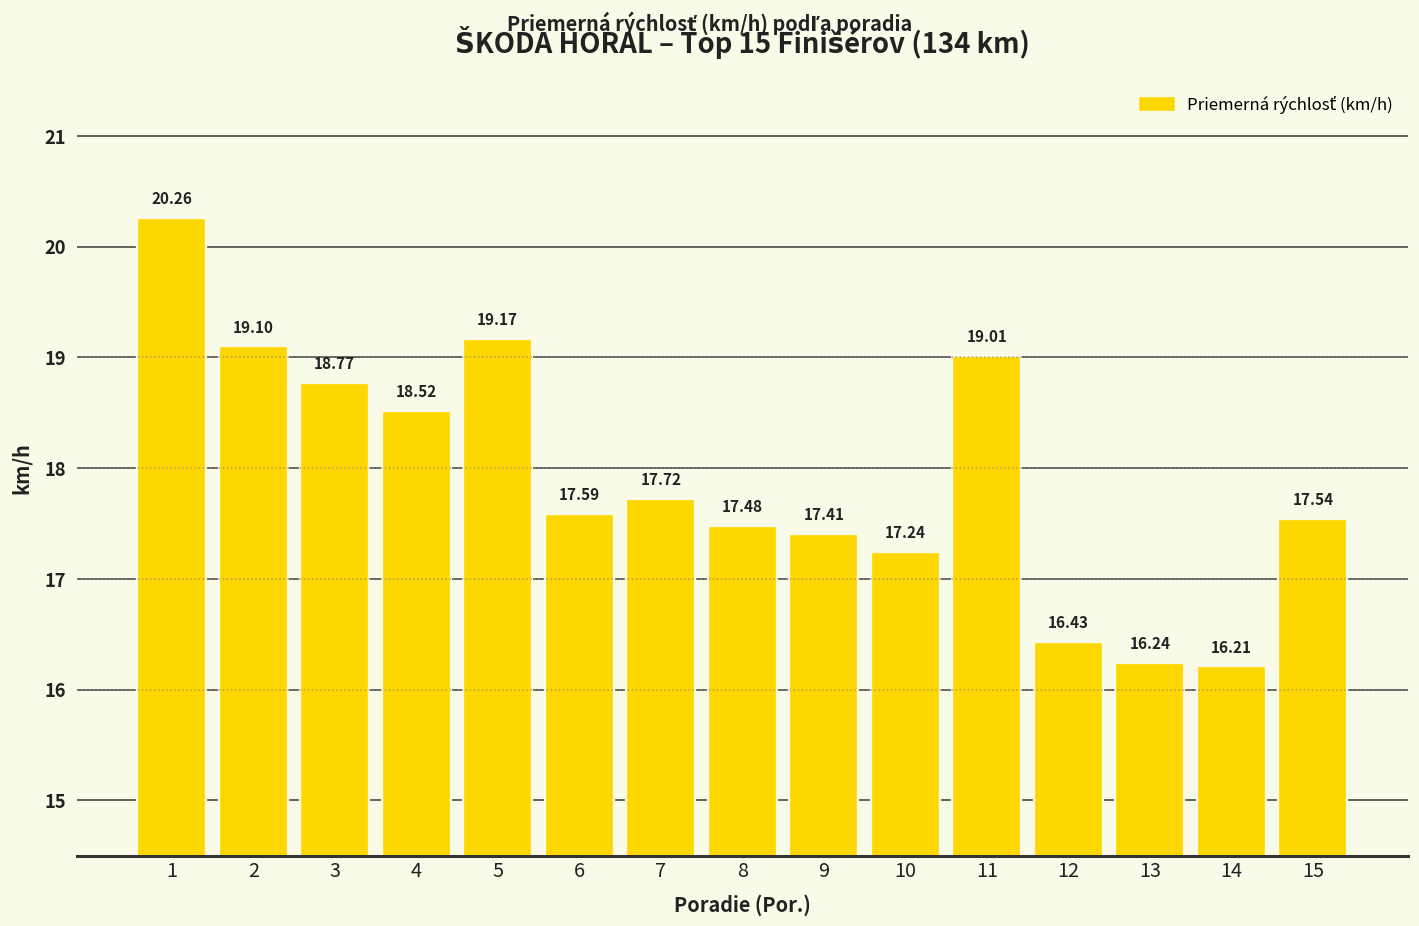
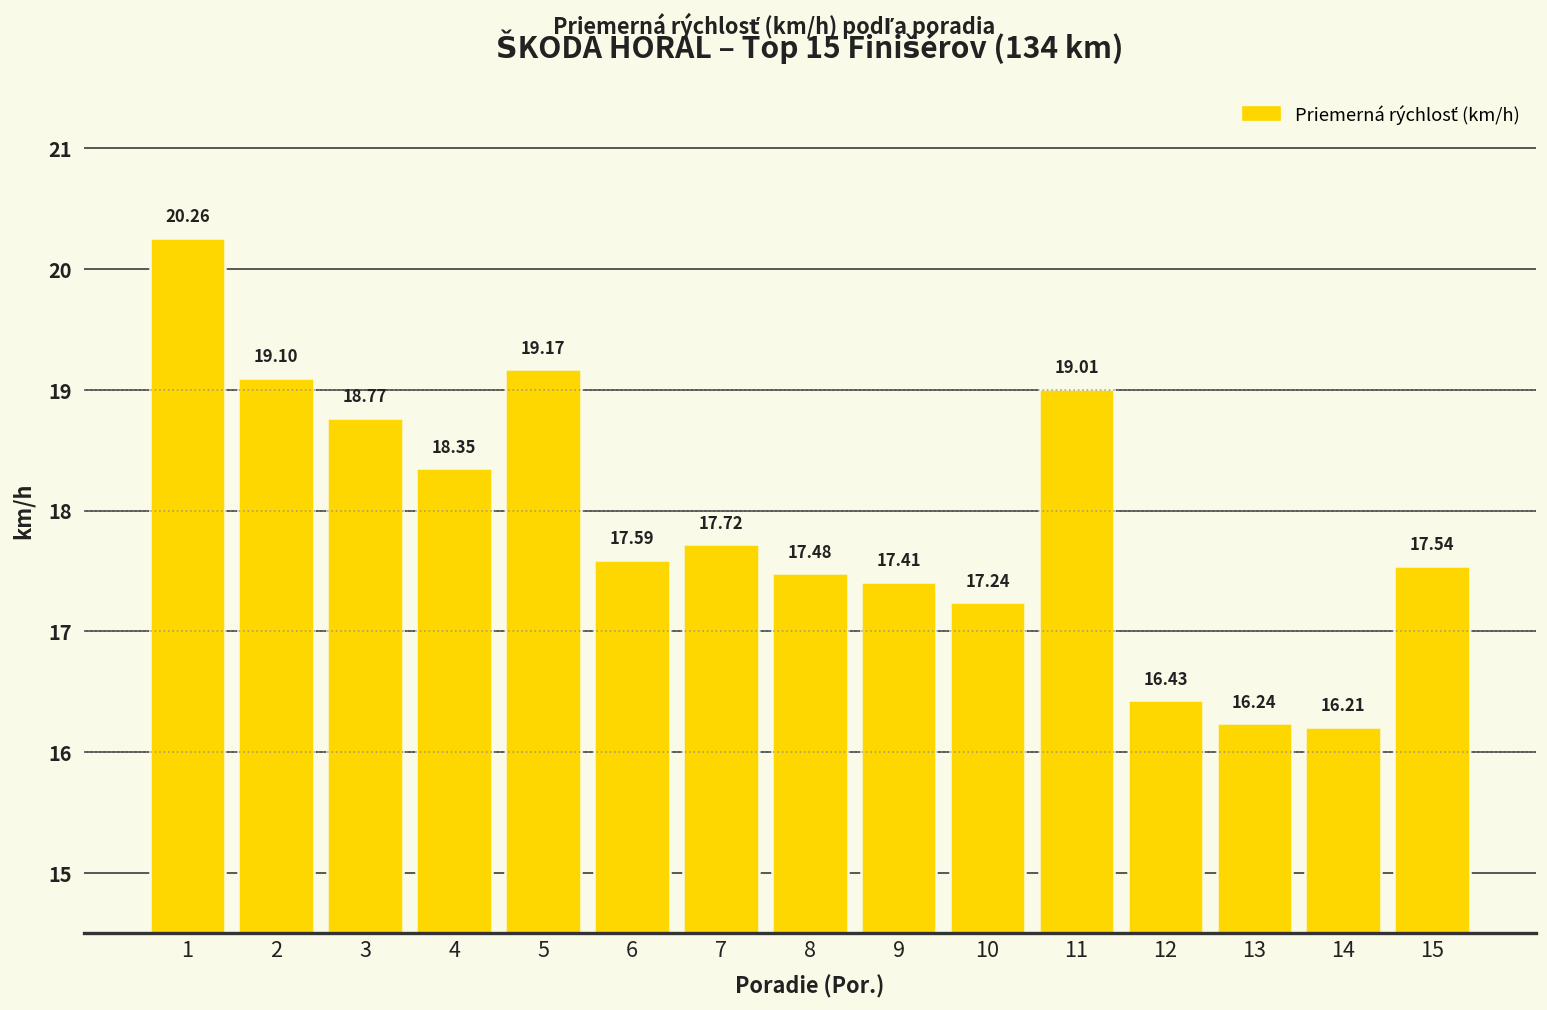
4: 18.52 -> 18.35
